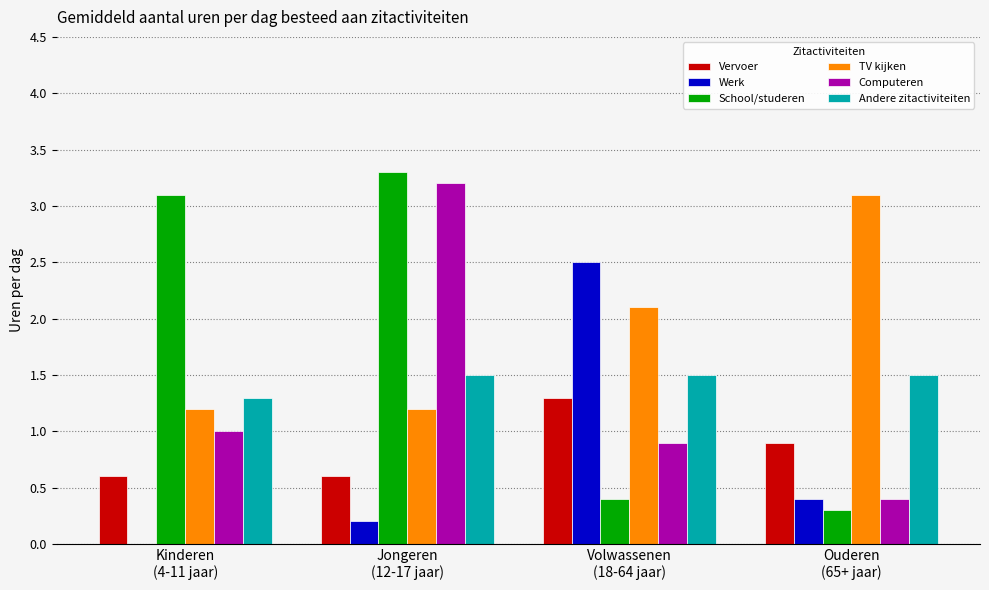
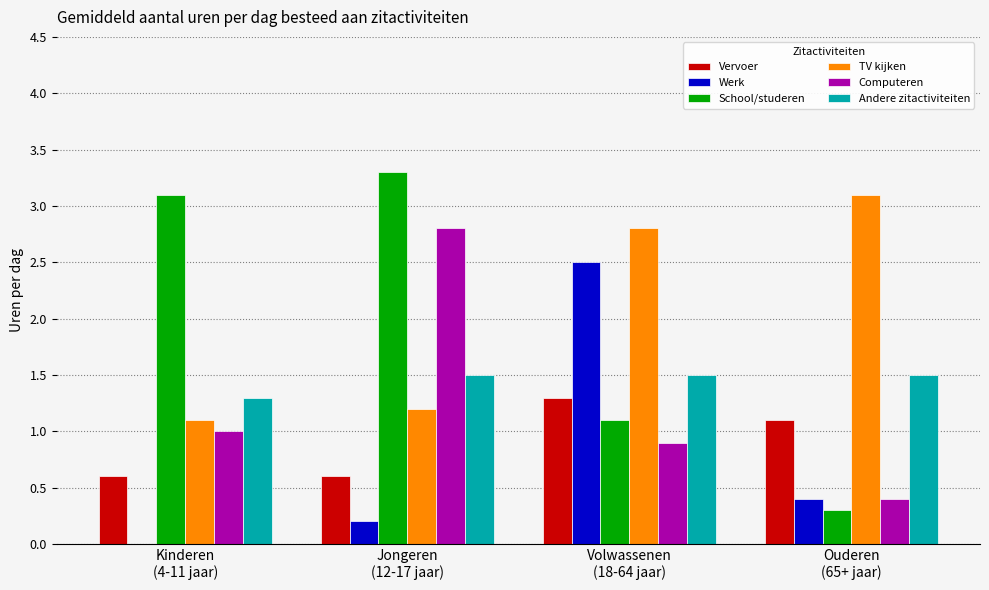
TV kijken, Kinderen (4-11 jaar): 1.2 -> 1.1
Computeren, Jongeren (12-17 jaar): 3.2 -> 2.8
School/studeren, Volwassenen (18-64 jaar): 0.4 -> 1.1
TV kijken, Volwassenen (18-64 jaar): 2.1 -> 2.8
Vervoer, Ouderen (65+ jaar): 0.9 -> 1.1
